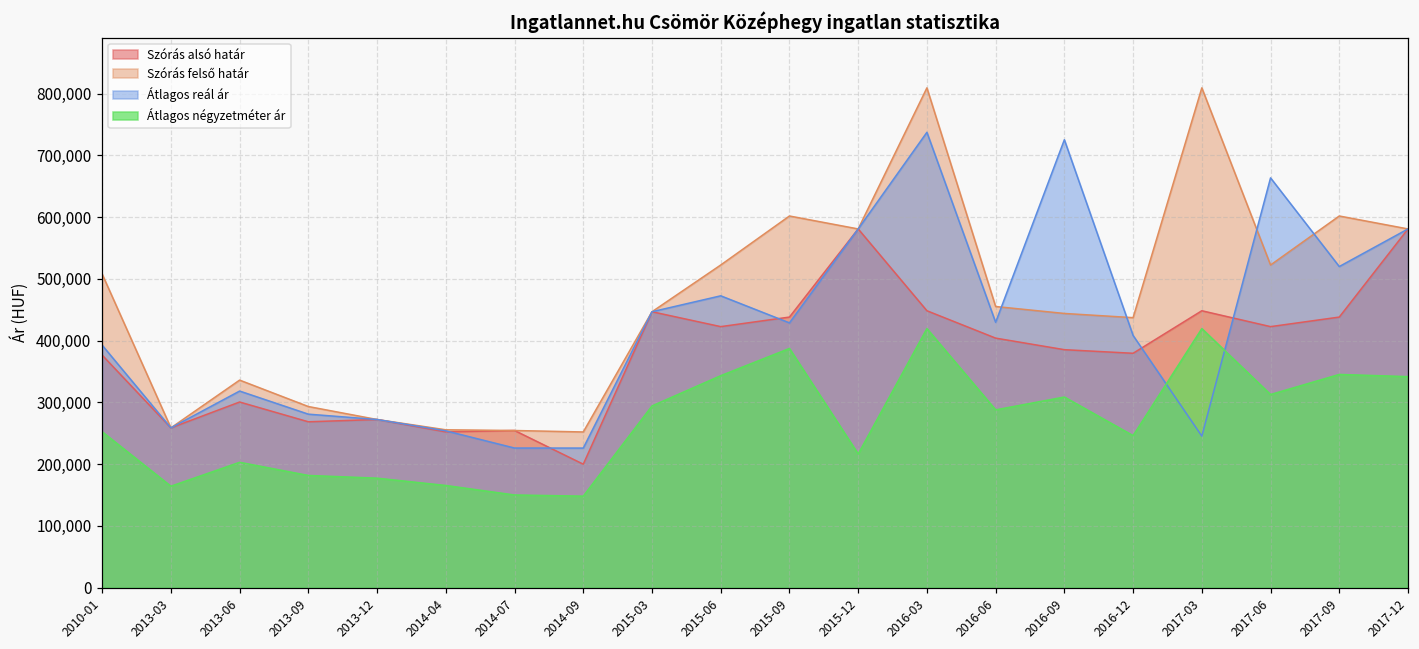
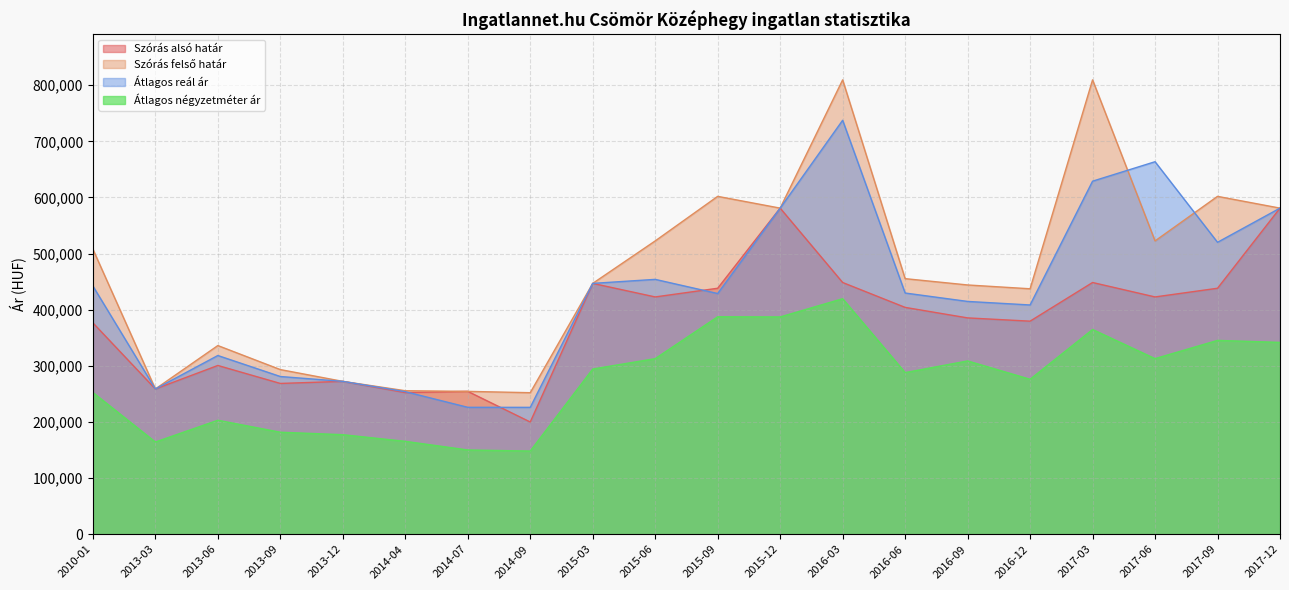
Átlagos reál ár, 2010-01: 390,000 -> 440,000
Átlagos reál ár, 2015-06: 470,000 -> 450,000
Átlagos négyzetméter ár, 2015-06: 340,000 -> 310,000
Átlagos négyzetméter ár, 2015-12: 220,000 -> 390,000
Átlagos reál ár, 2016-09: 730,000 -> 410,000
Átlagos négyzetméter ár, 2016-12: 250,000 -> 280,000
Átlagos reál ár, 2017-03: 250,000 -> 630,000
Átlagos négyzetméter ár, 2017-03: 420,000 -> 360,000
